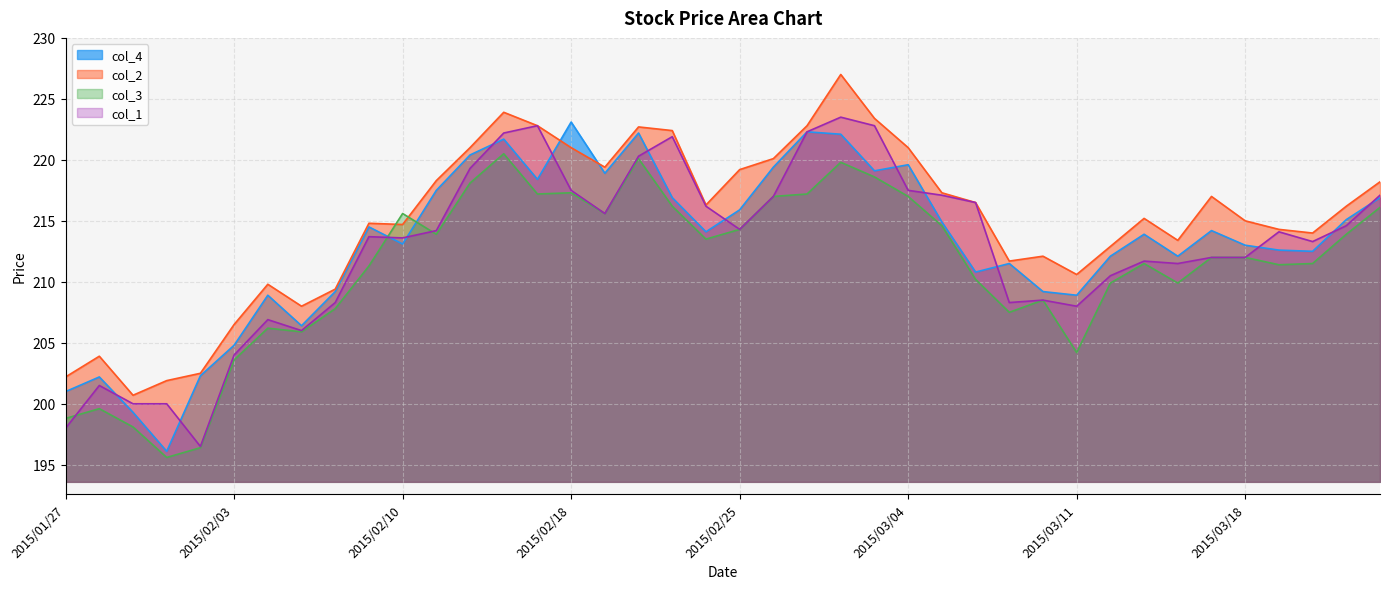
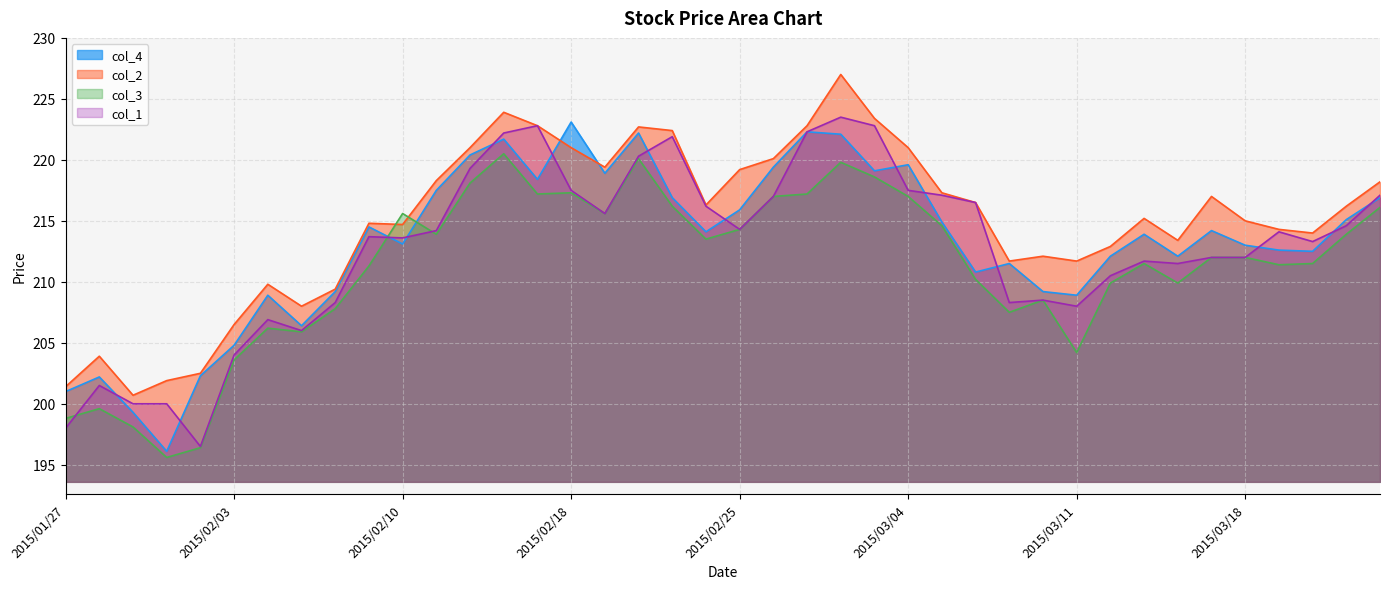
col_2, 2015/01/27: 202.2 -> 201.4
col_2, 2015/03/11: 210.6 -> 211.7
